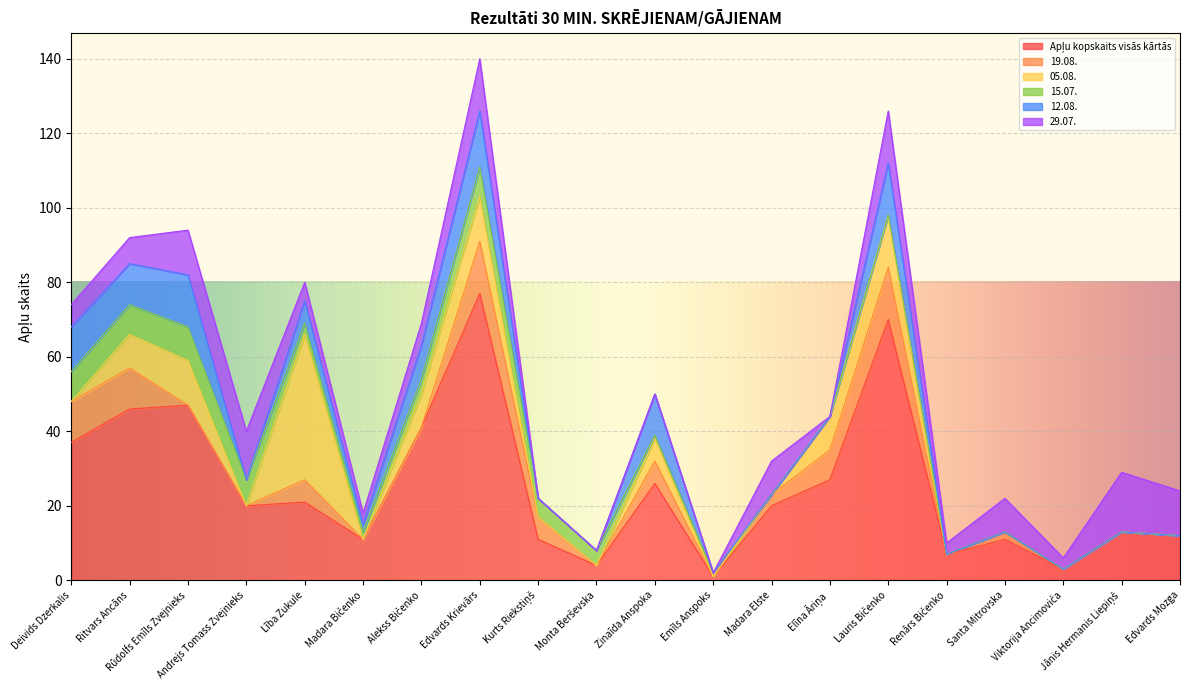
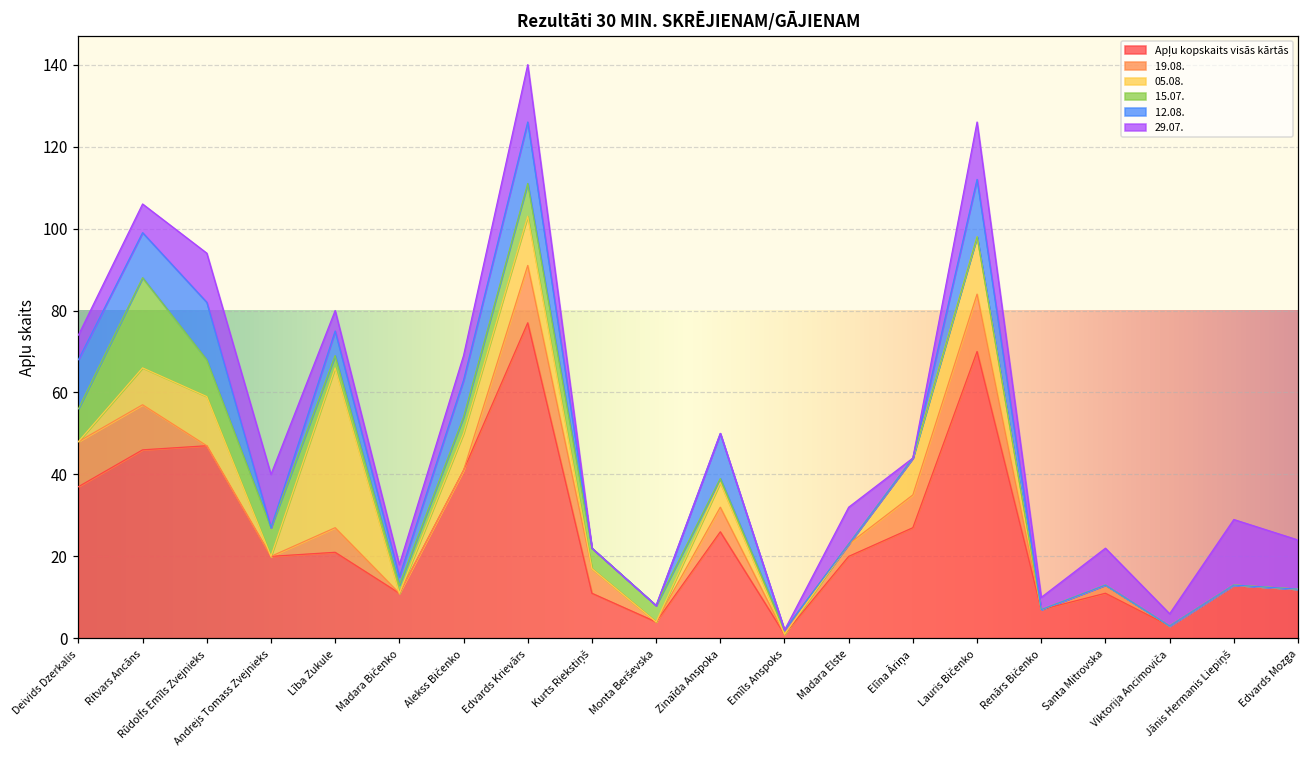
15.07., Ritvars Ancāns: 8 -> 22
